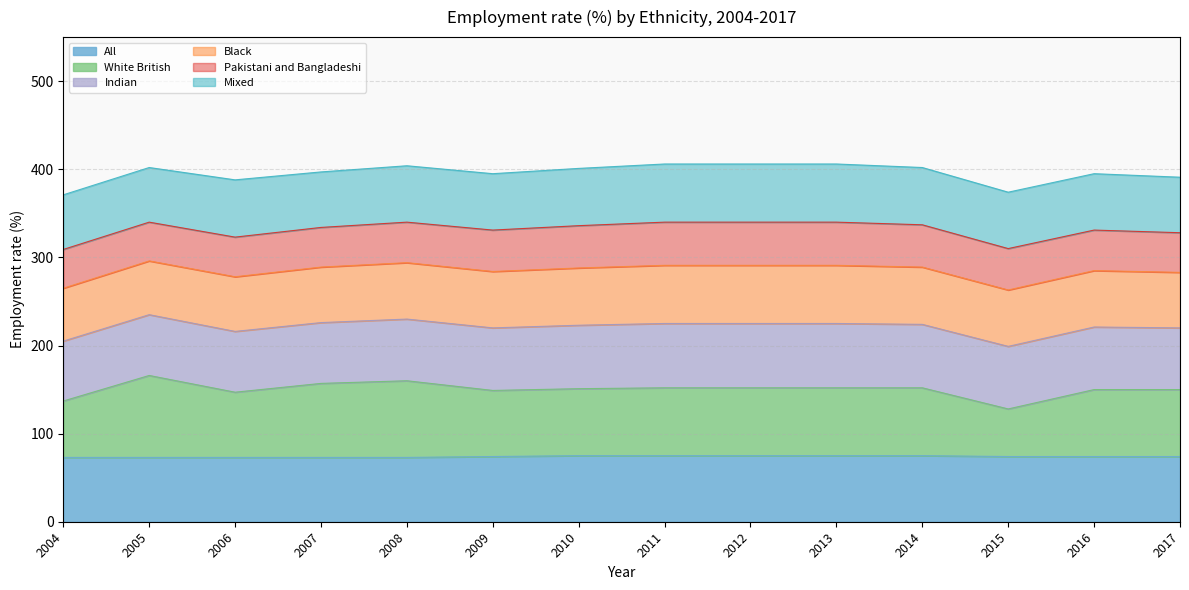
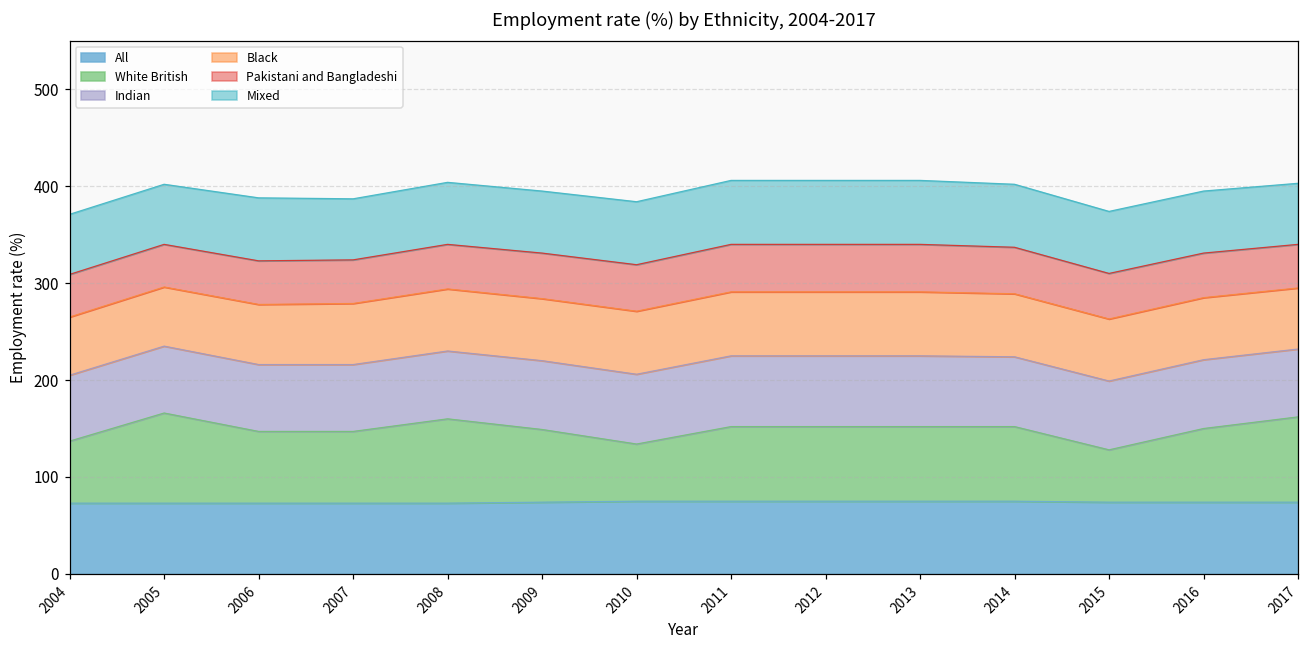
White British, 2007: 80 -> 70
White British, 2010: 80 -> 60
White British, 2017: 80 -> 90
